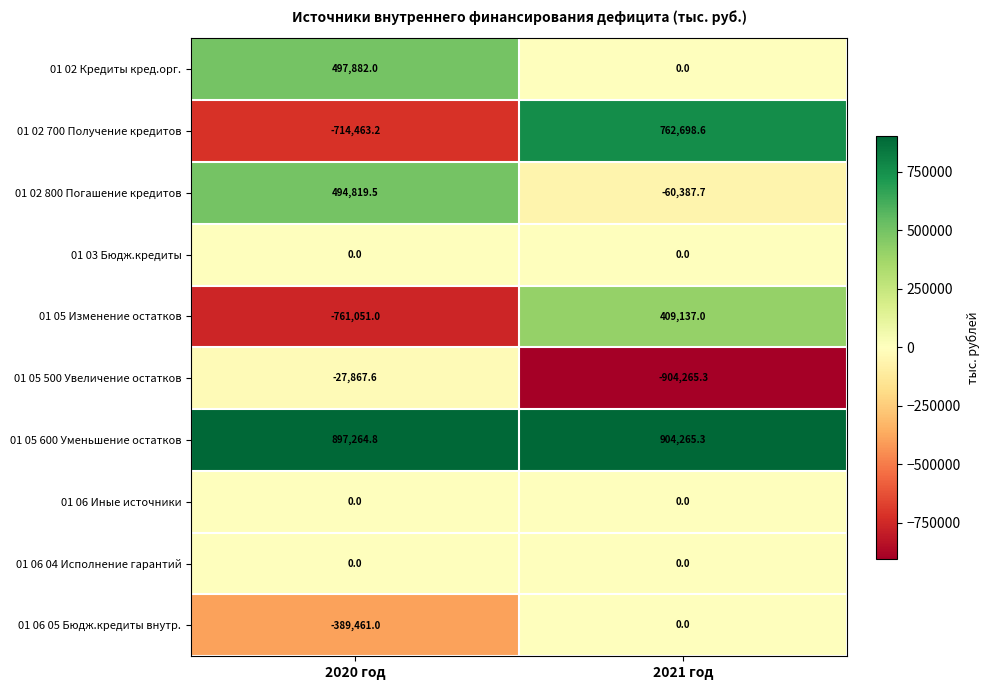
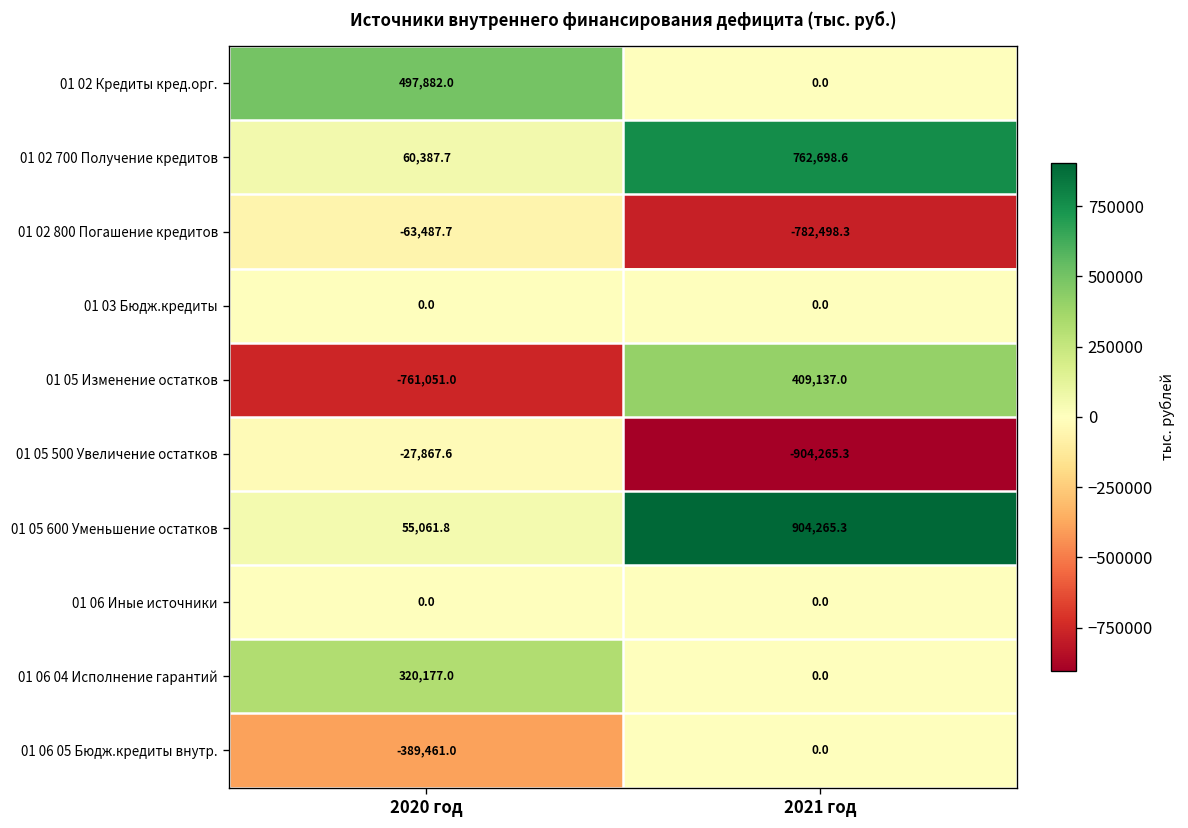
01 02 700 Получение кредитов, 2020 год: -714,463.2 -> 60,387.7
01 02 800 Погашение кредитов, 2020 год: 494,819.5 -> -63,487.7
01 02 800 Погашение кредитов, 2021 год: -60,387.7 -> -782,498.3
01 05 600 Уменьшение остатков, 2020 год: 897,264.8 -> 55,061.8
01 06 04 Исполнение гарантий, 2020 год: 0.0 -> 320,177.0
